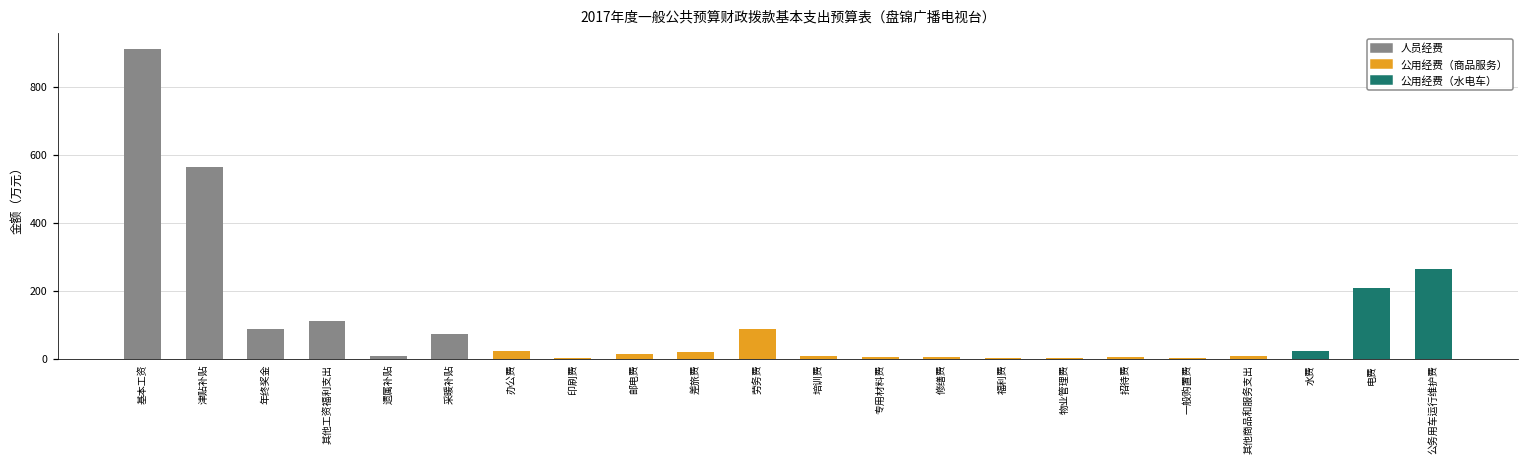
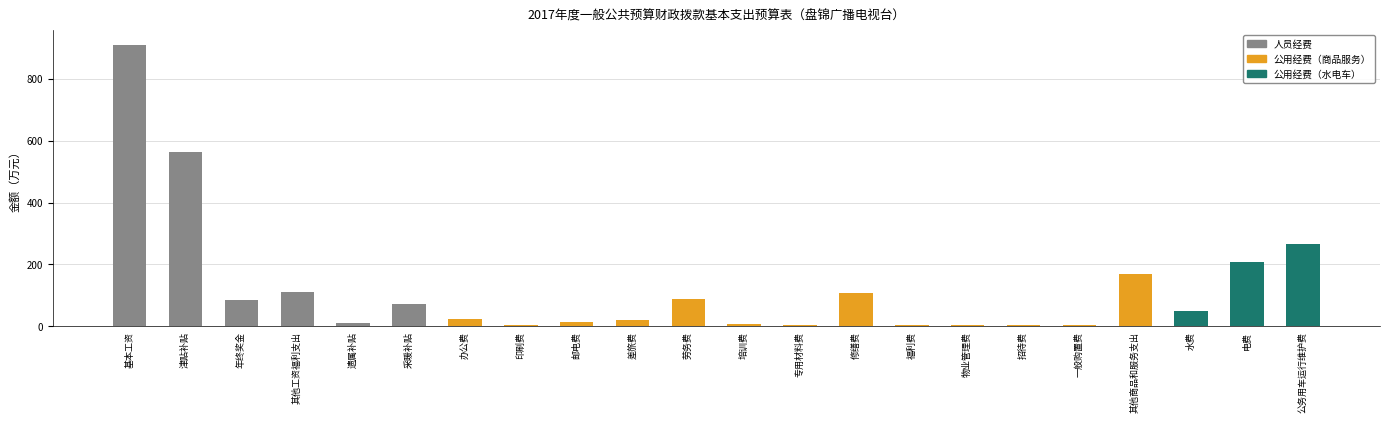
修缮费: 0 -> 110
其他商品和服务支出: 10 -> 170
水费: 20 -> 50
